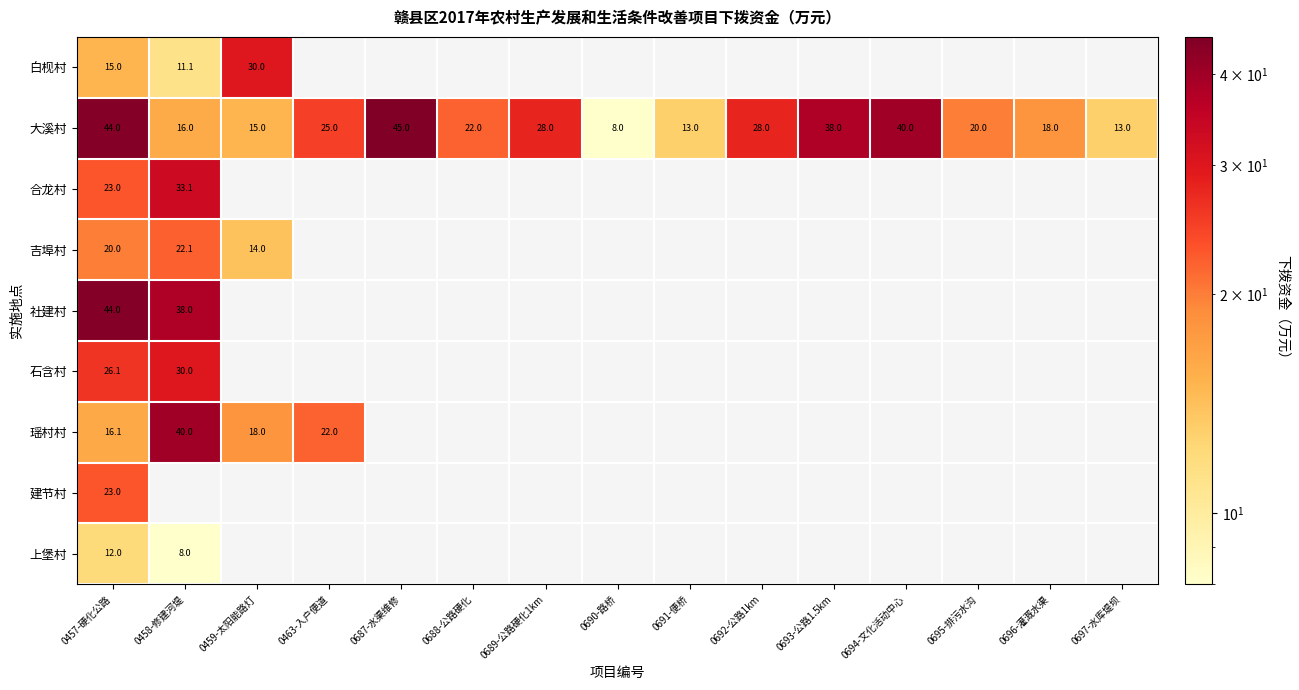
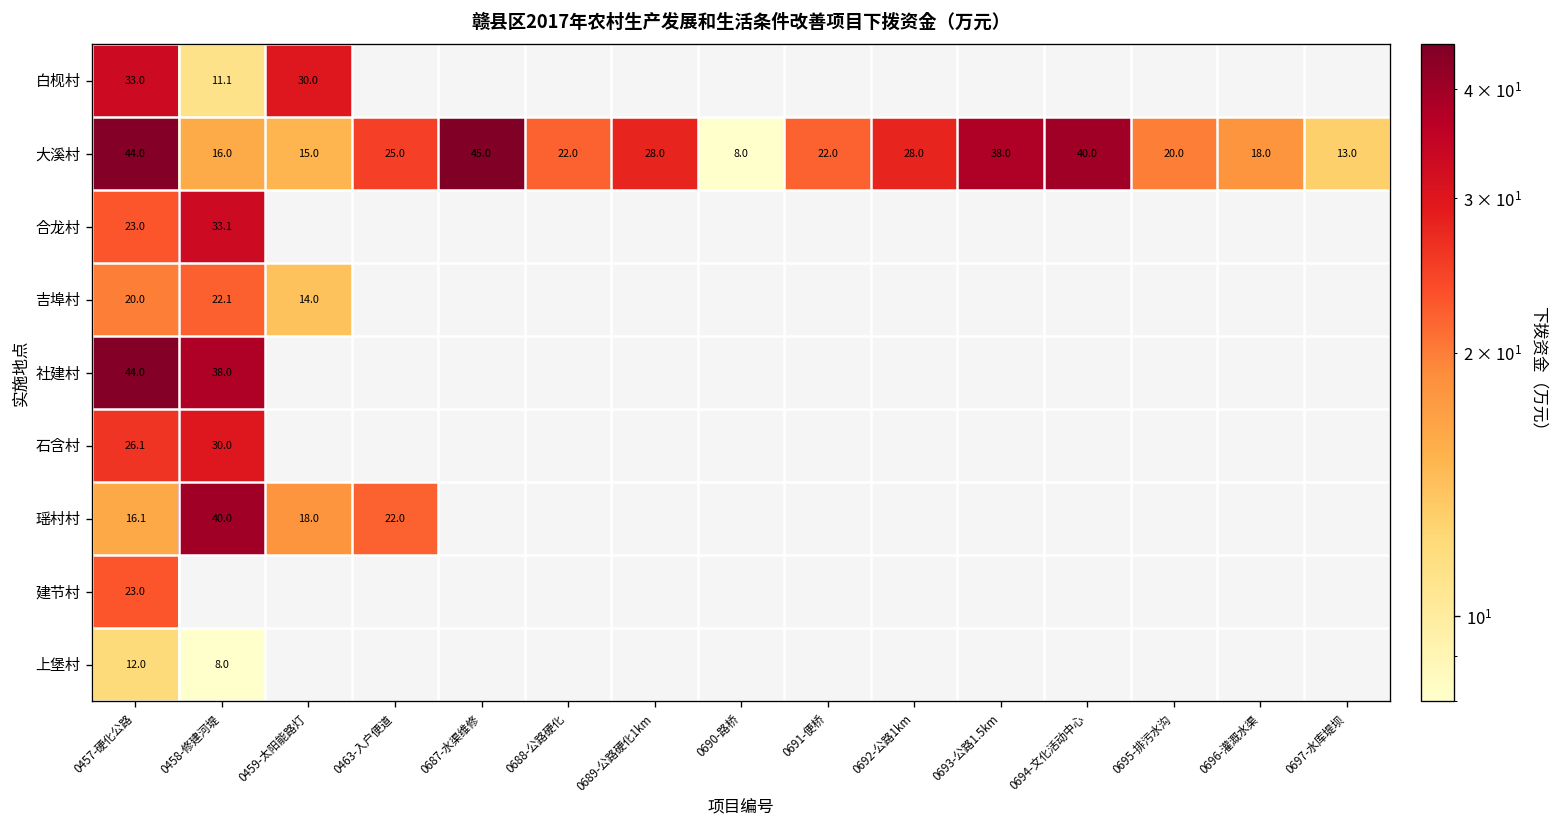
白枧村, 0457-硬化公路: 15.0 -> 33.0
大溪村, 0691-便桥: 13.0 -> 22.0
